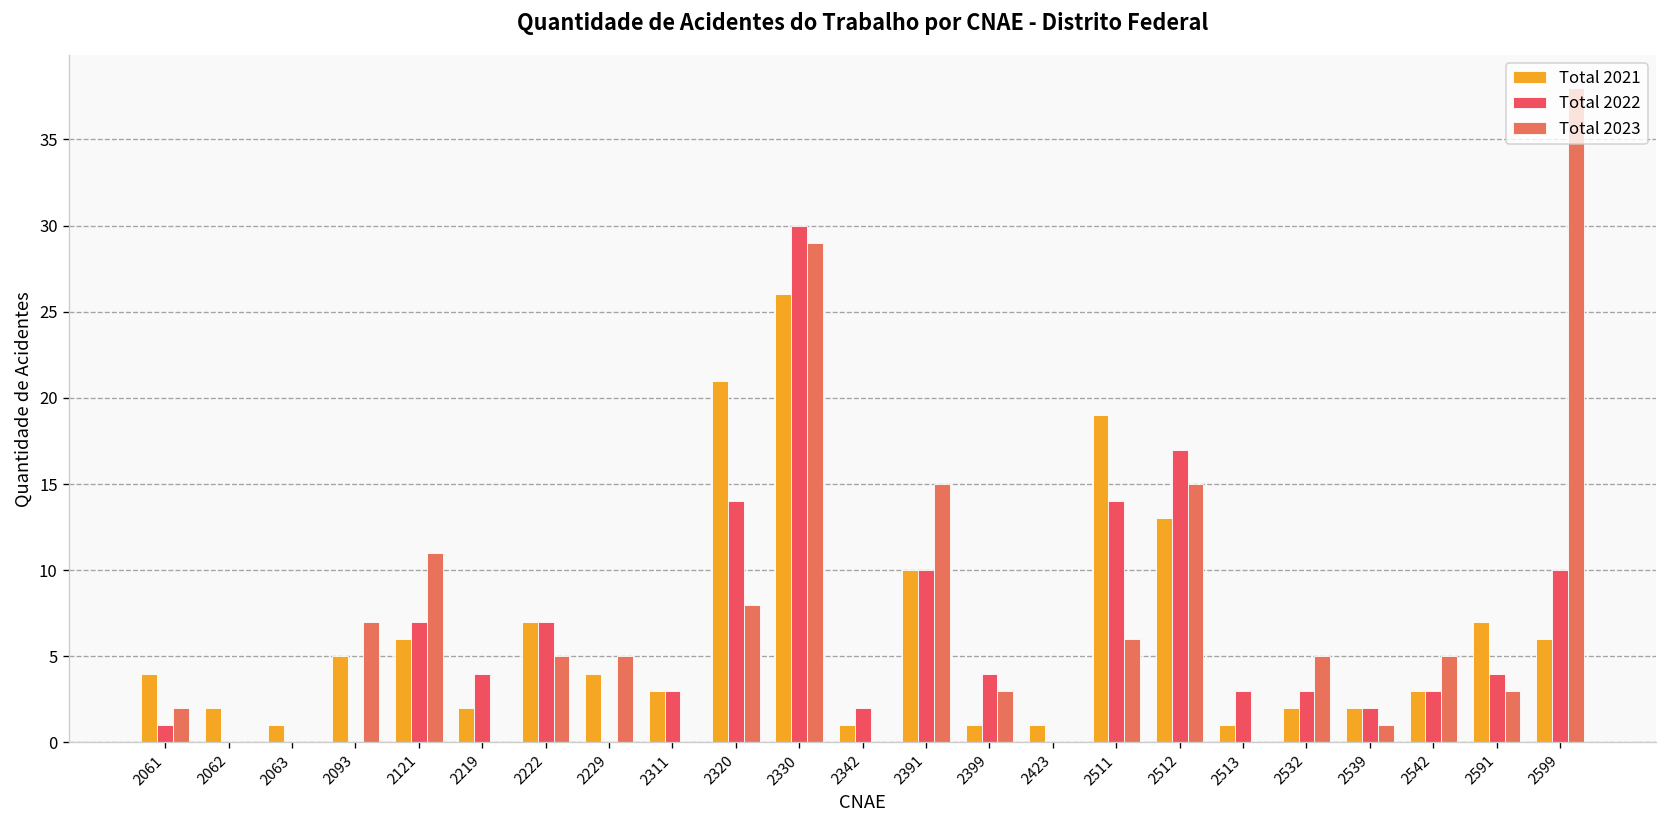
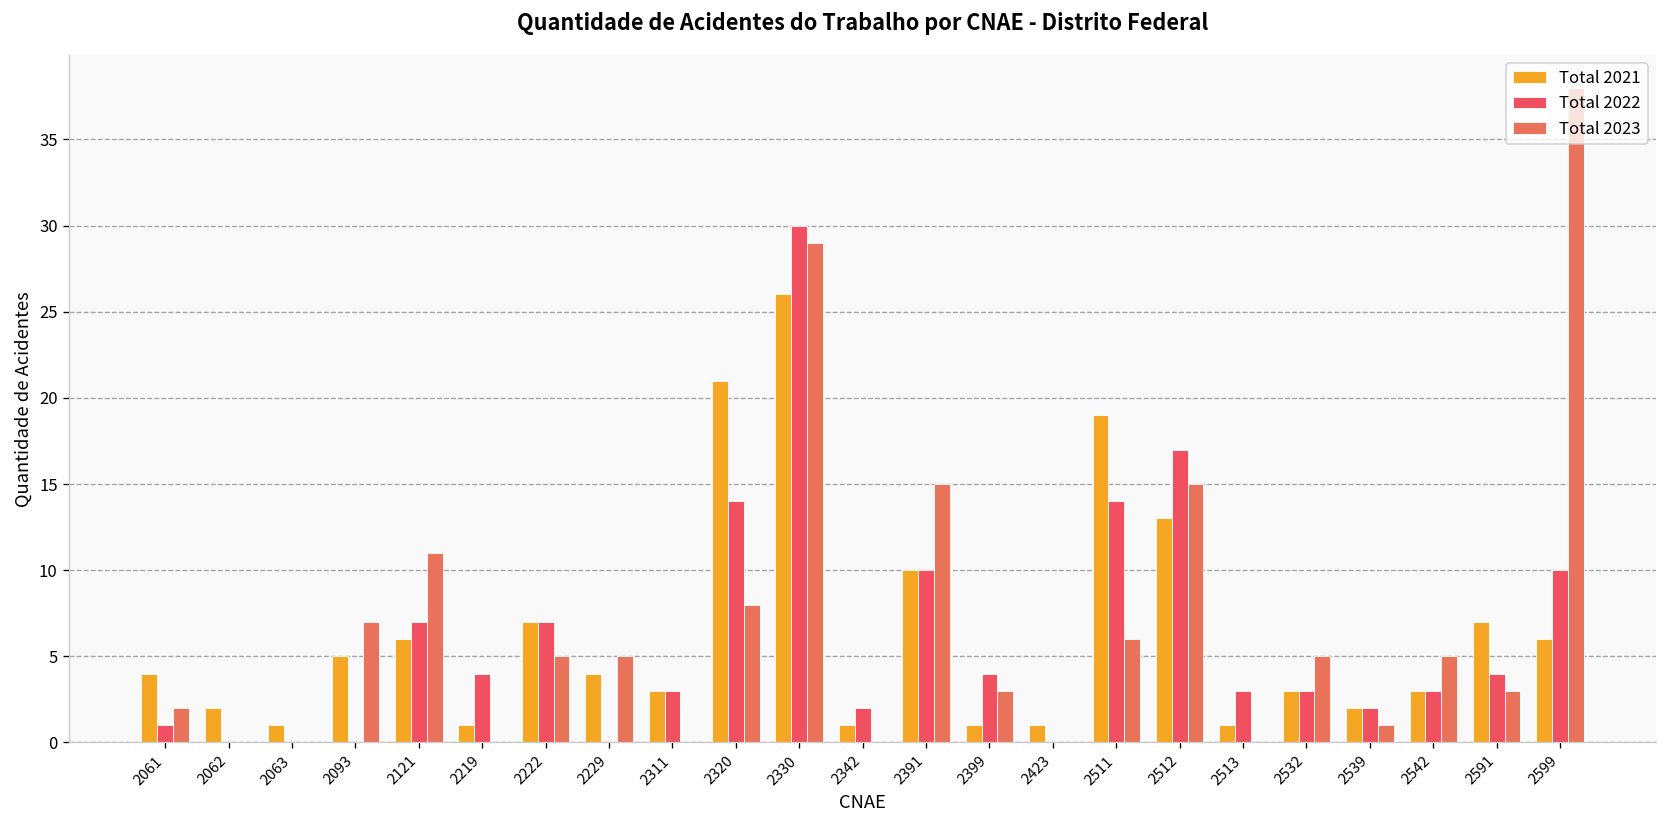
Total 2021, 2219: 2 -> 1
Total 2021, 2532: 2 -> 3
